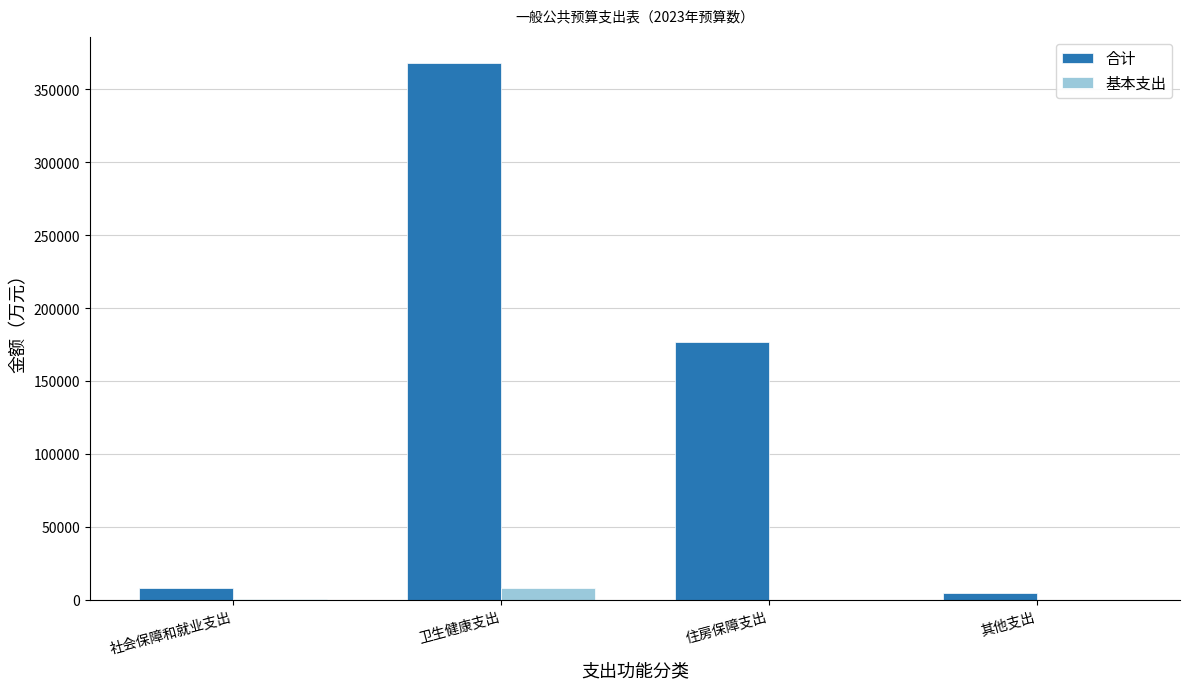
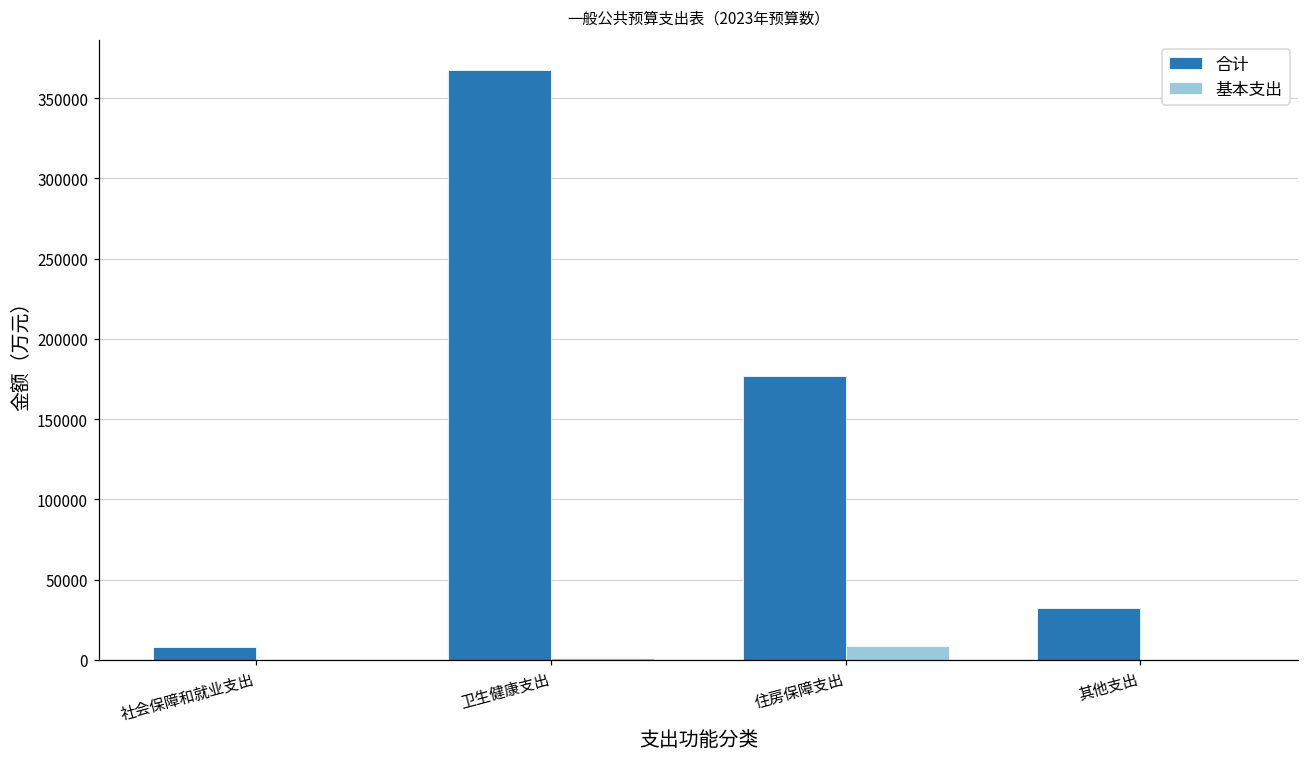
基本支出, 卫生健康支出: 8000 -> 1000
基本支出, 住房保障支出: 0 -> 9000
合计, 其他支出: 5000 -> 32000
